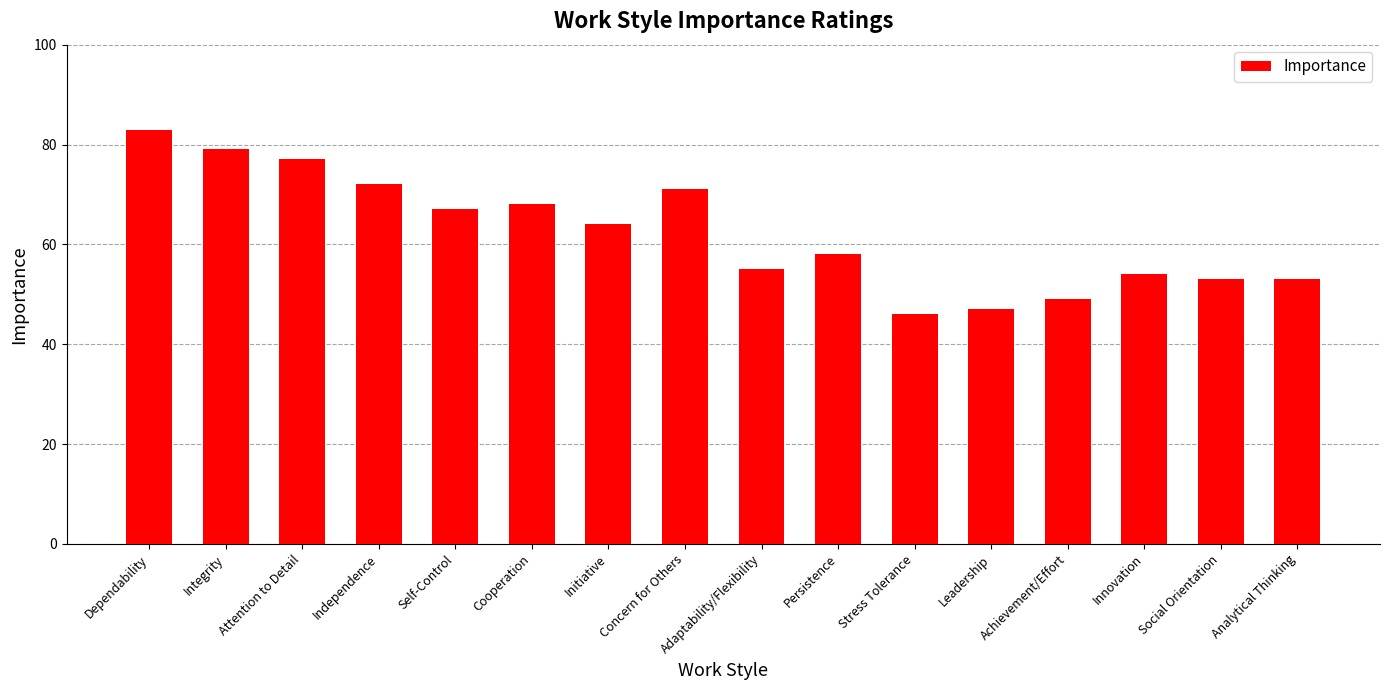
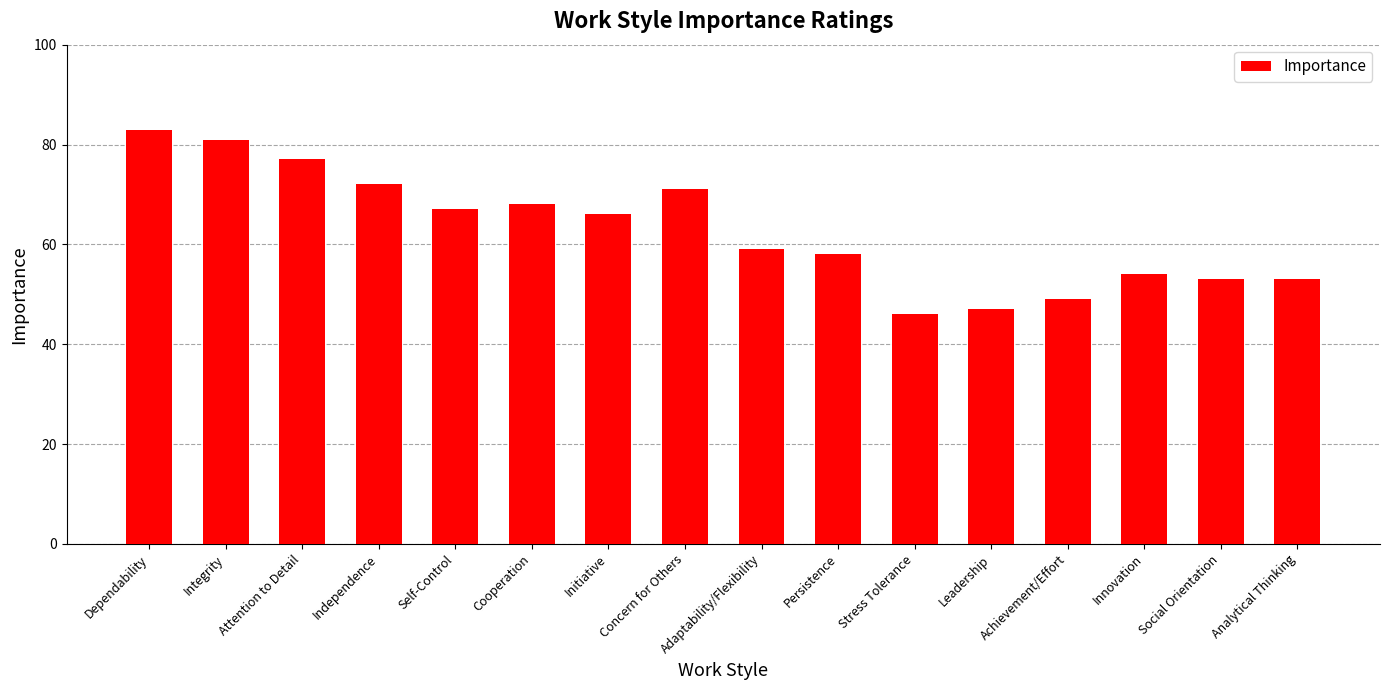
Integrity: 79 -> 81
Initiative: 64 -> 66
Adaptability/Flexibility: 55 -> 59
